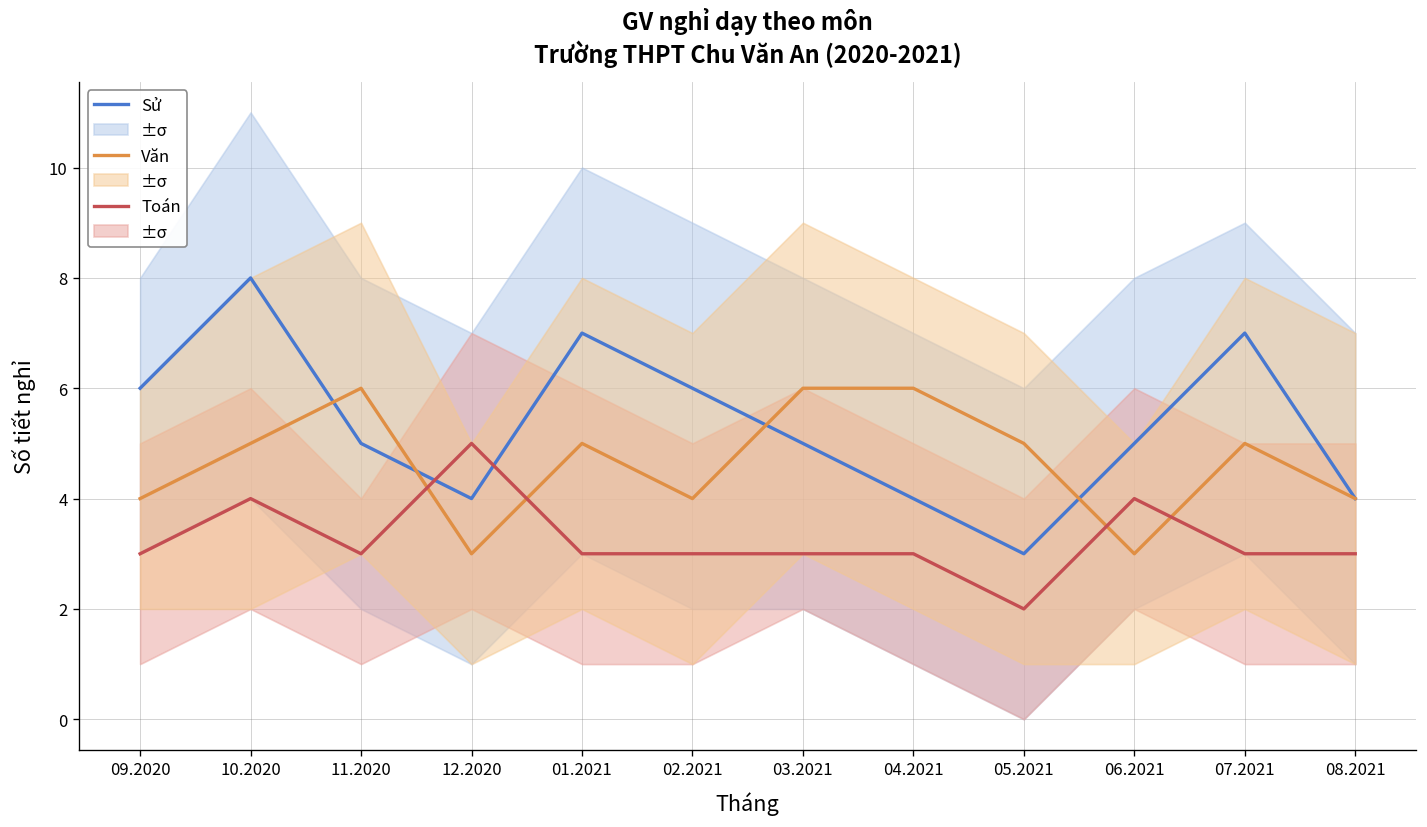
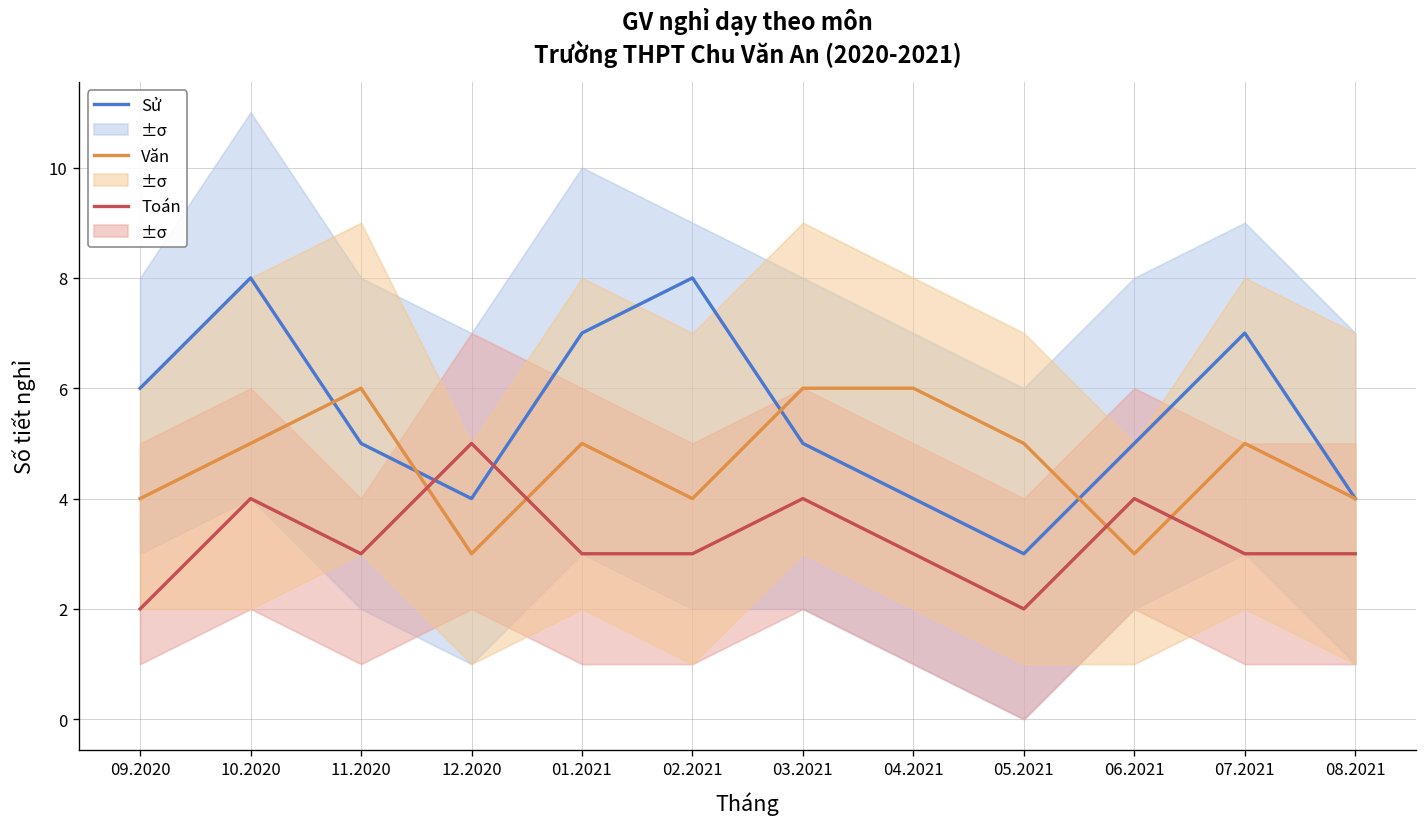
Toán, 09.2020: 3 -> 2
Sử, 02.2021: 6 -> 8
Toán, 03.2021: 3 -> 4
